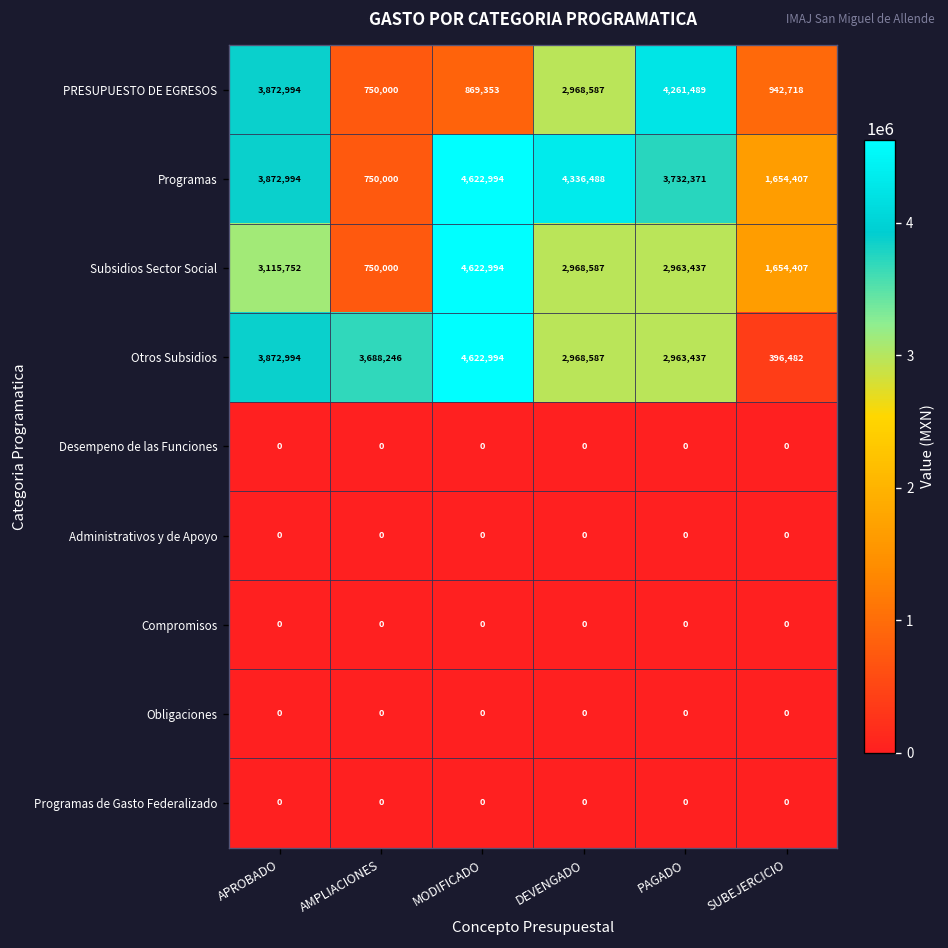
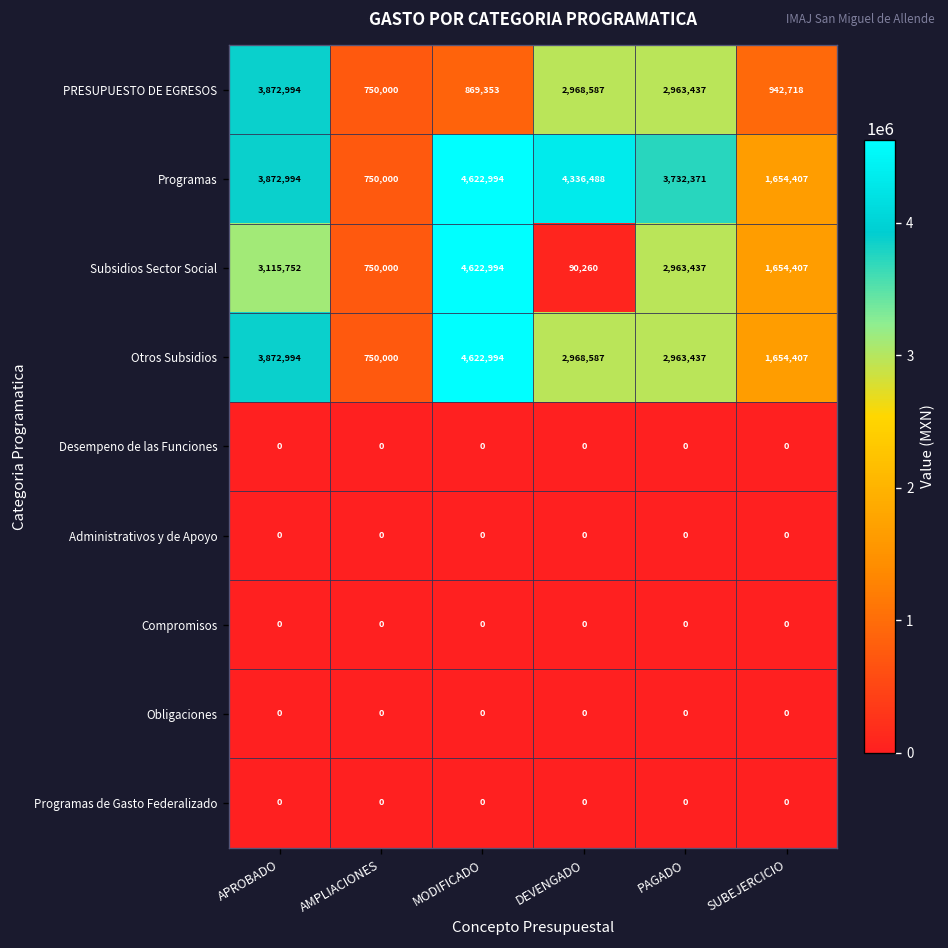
PRESUPUESTO DE EGRESOS, PAGADO: 4,261,489 -> 2,963,437
Subsidios Sector Social, DEVENGADO: 2,968,587 -> 90,260
Otros Subsidios, AMPLIACIONES: 3,688,246 -> 750,000
Otros Subsidios, SUBEJERCICIO: 396,482 -> 1,654,407
